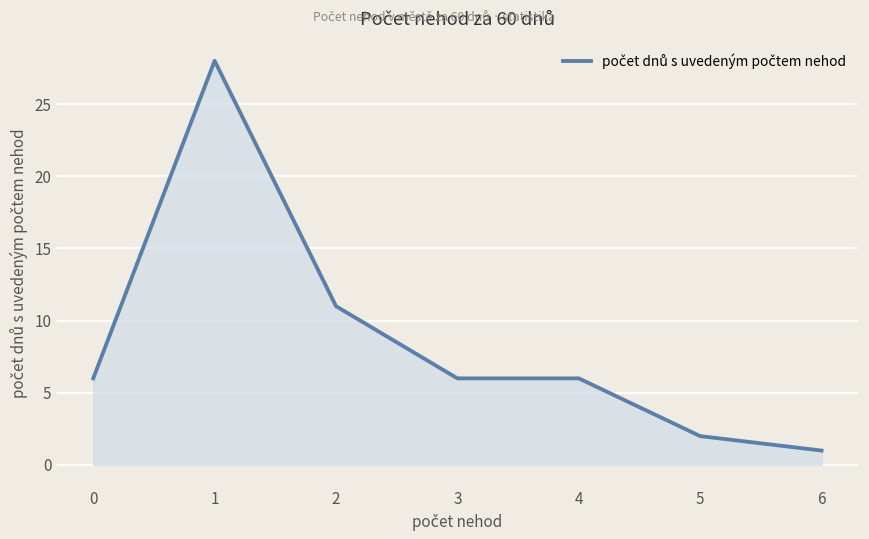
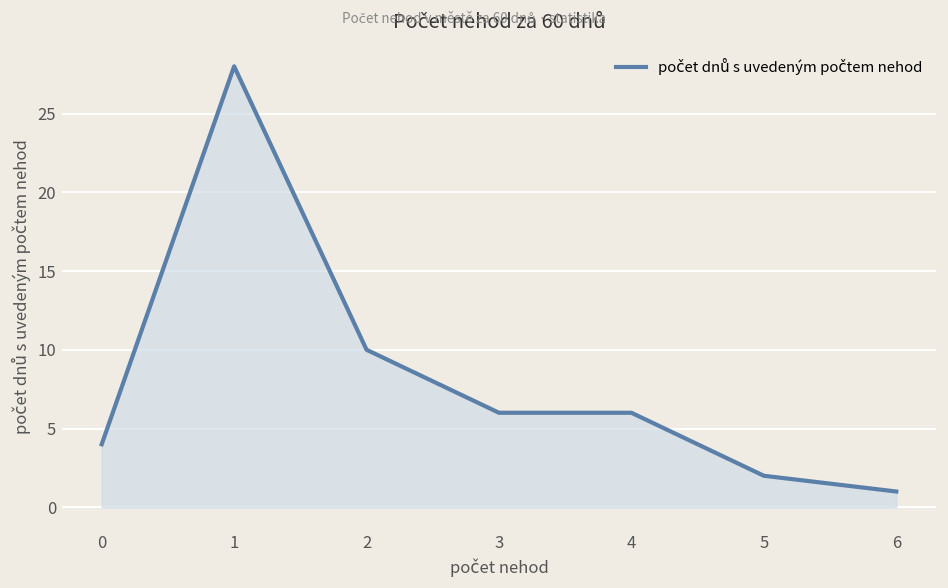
0: 6 -> 4
2: 11 -> 10
